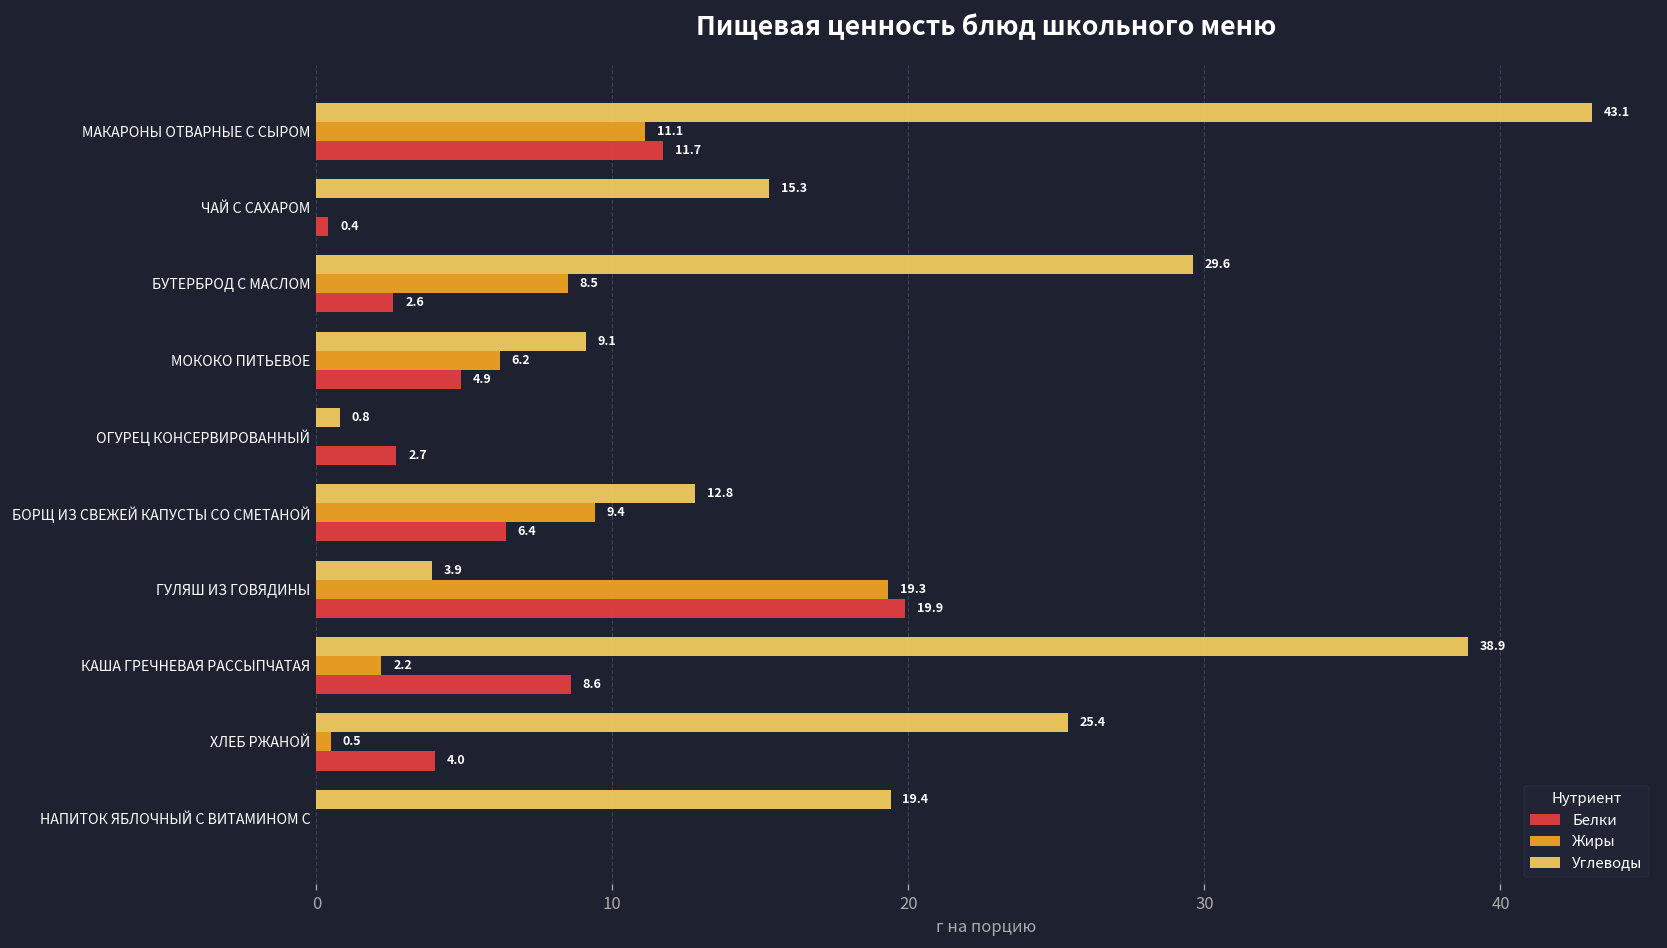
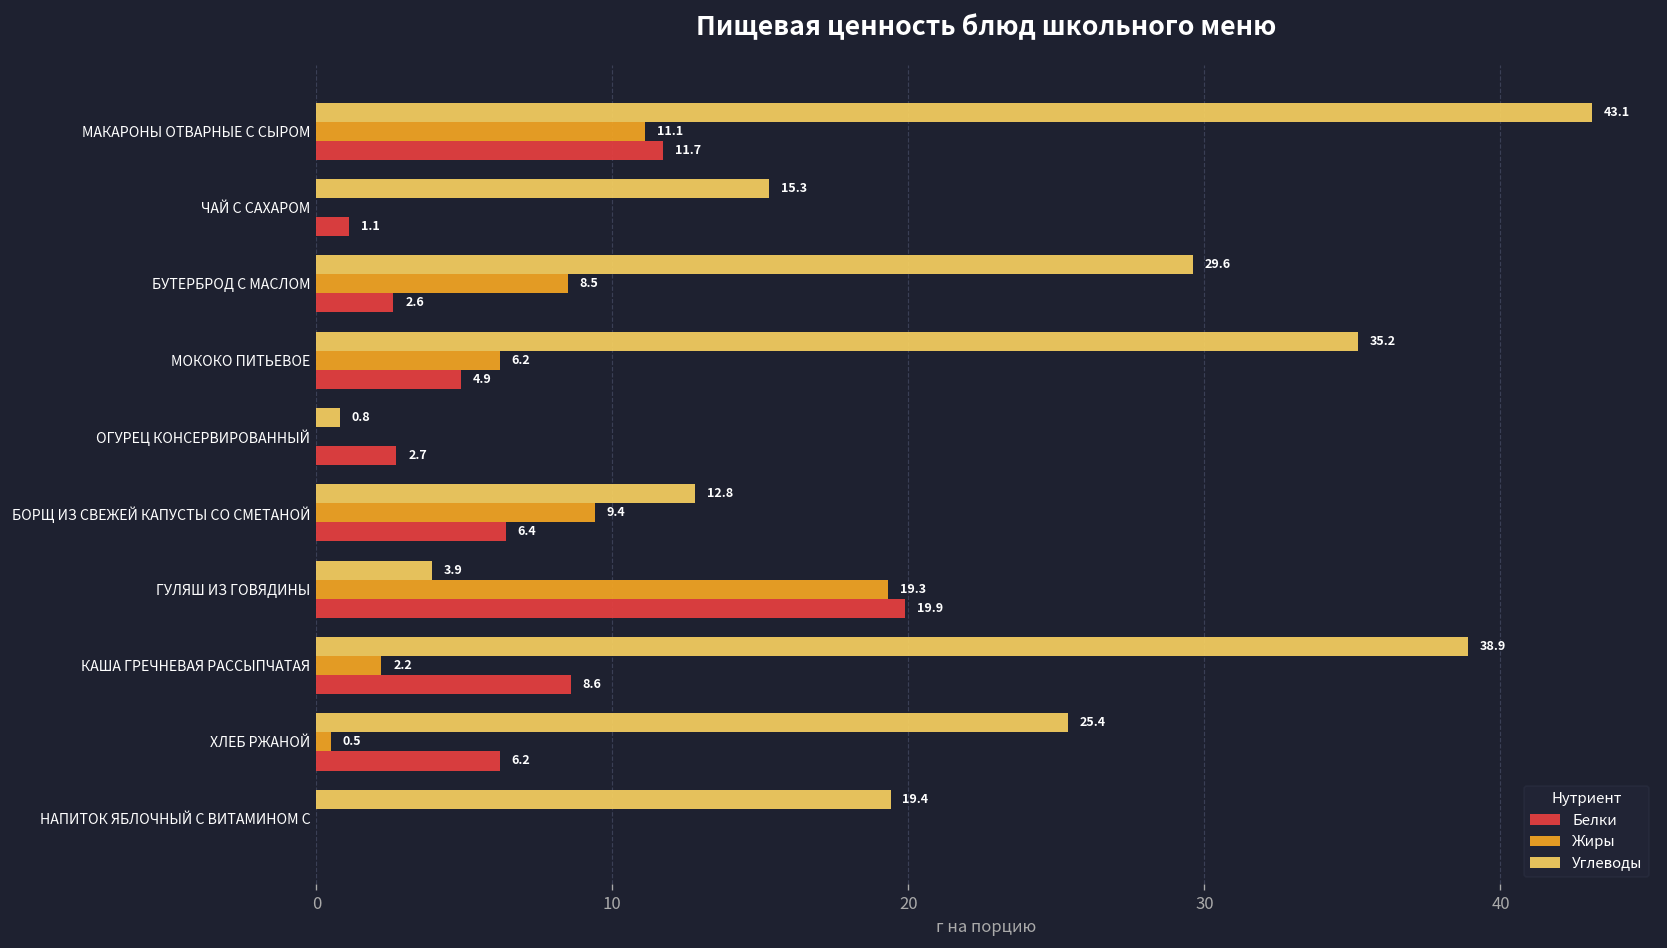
Белки, ЧАЙ С САХАРОМ: 0.4 -> 1.1
Углеводы, МОКОКО ПИТЬЕВОЕ: 9.1 -> 35.2
Белки, ХЛЕБ РЖАНОЙ: 4.0 -> 6.2
